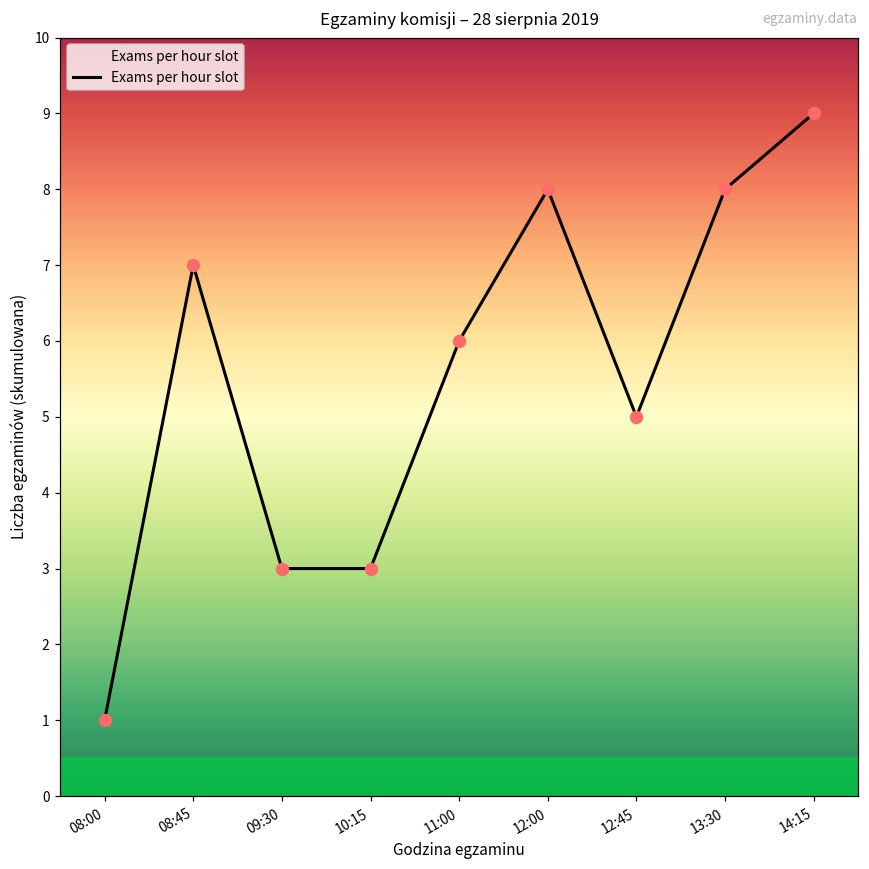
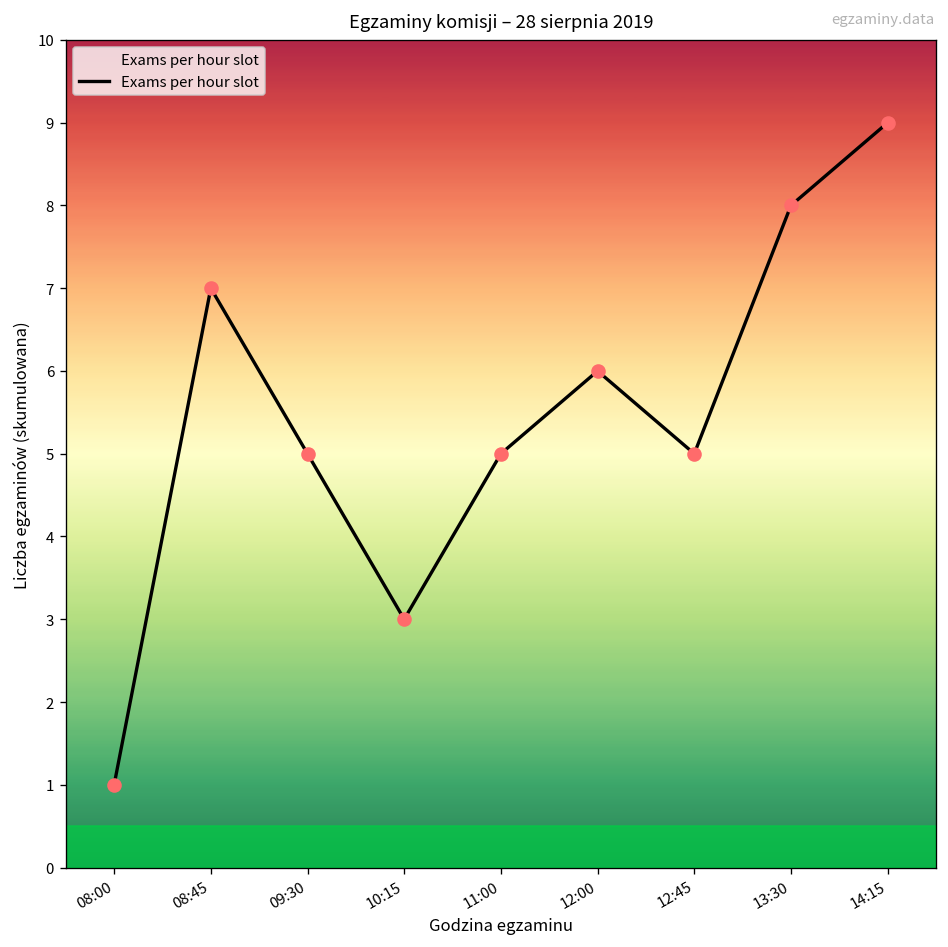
09:30: 3 -> 5
11:00: 6 -> 5
12:00: 8 -> 6
